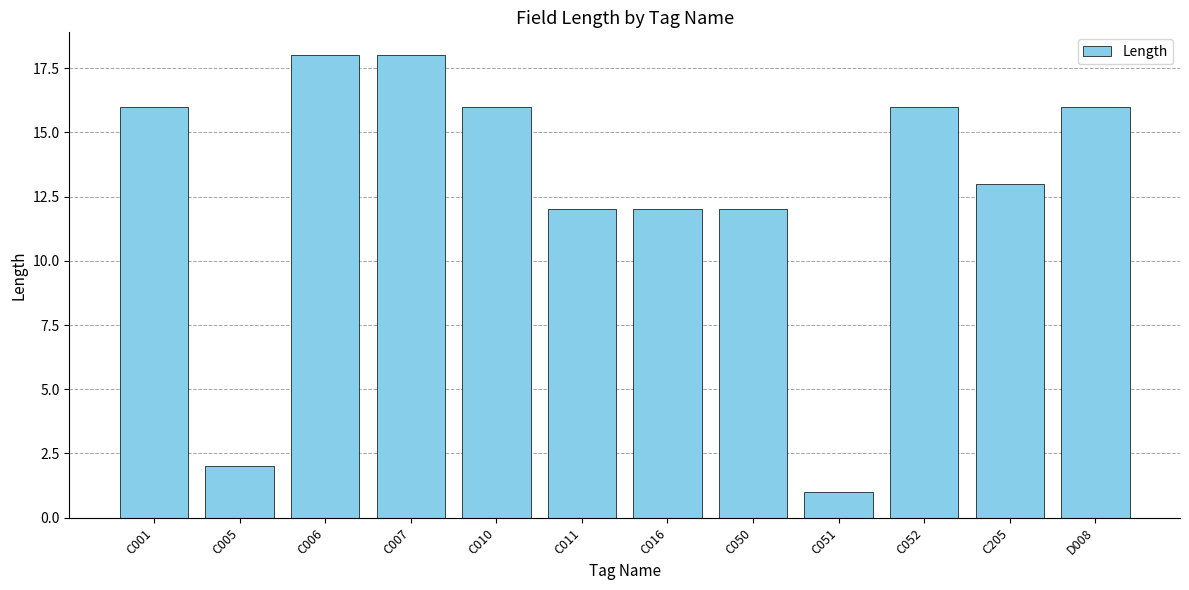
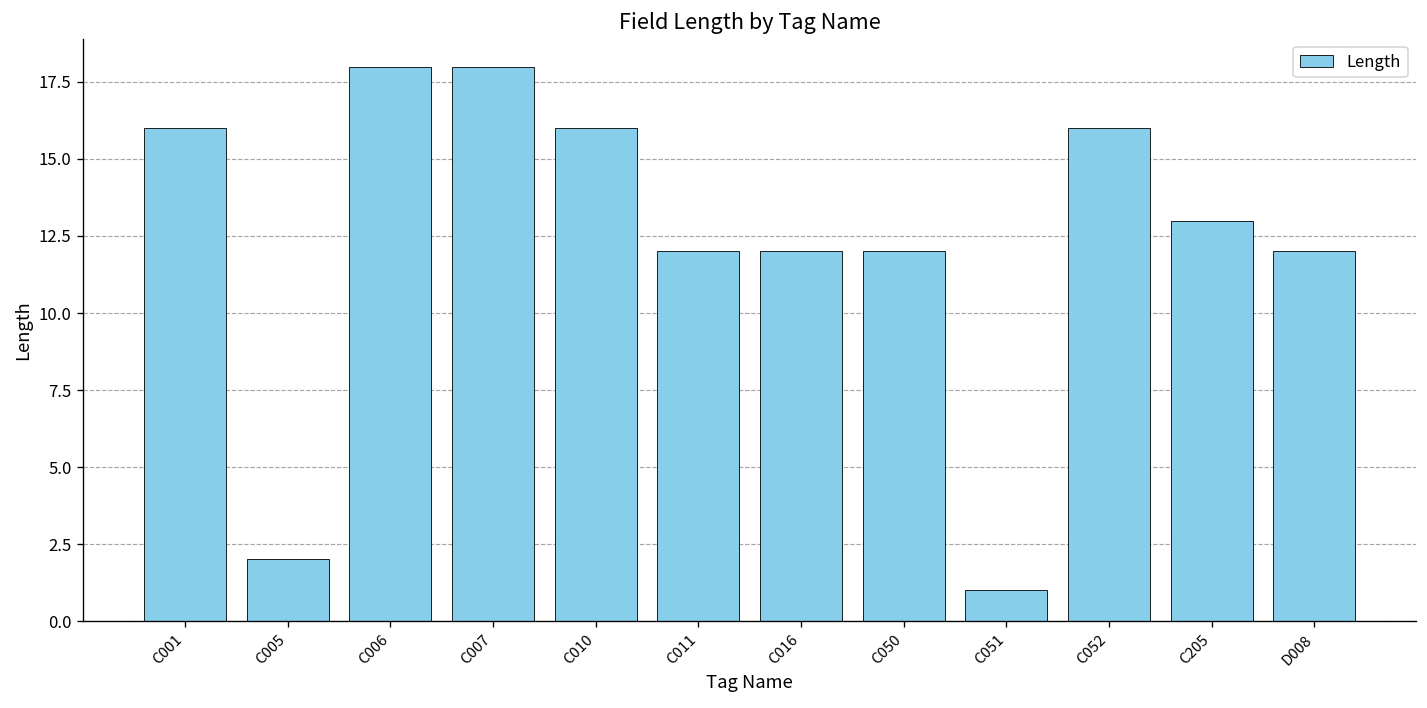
D008: 16 -> 12
